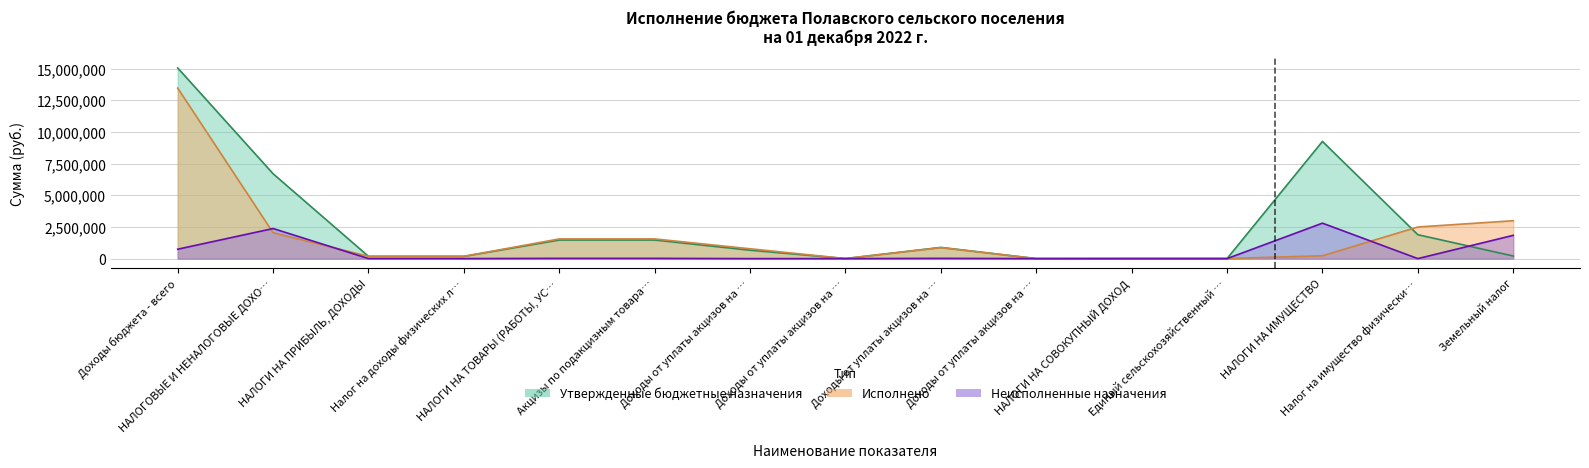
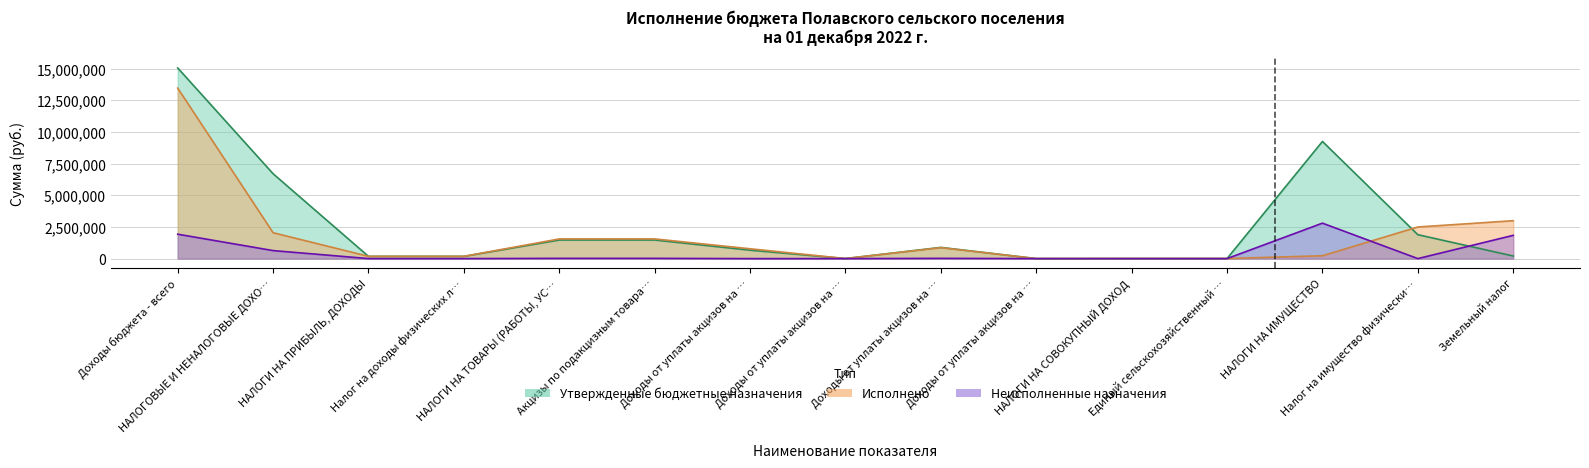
Неисполненные назначения, Доходы бюджета - всего: 700,000 -> 1,900,000
Неисполненные назначения, НАЛОГОВЫЕ И НЕНАЛОГОВЫЕ ДОХО…: 2,400,000 -> 600,000
